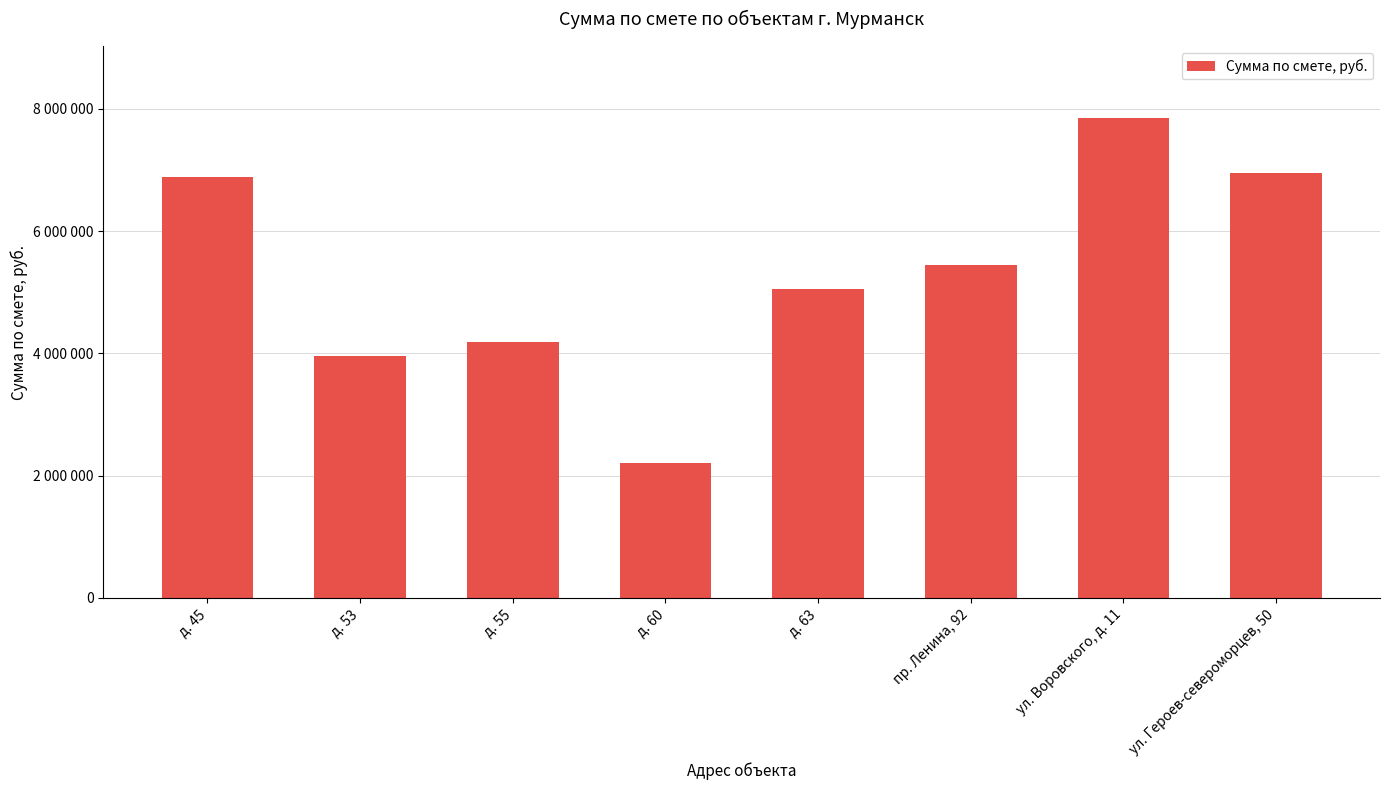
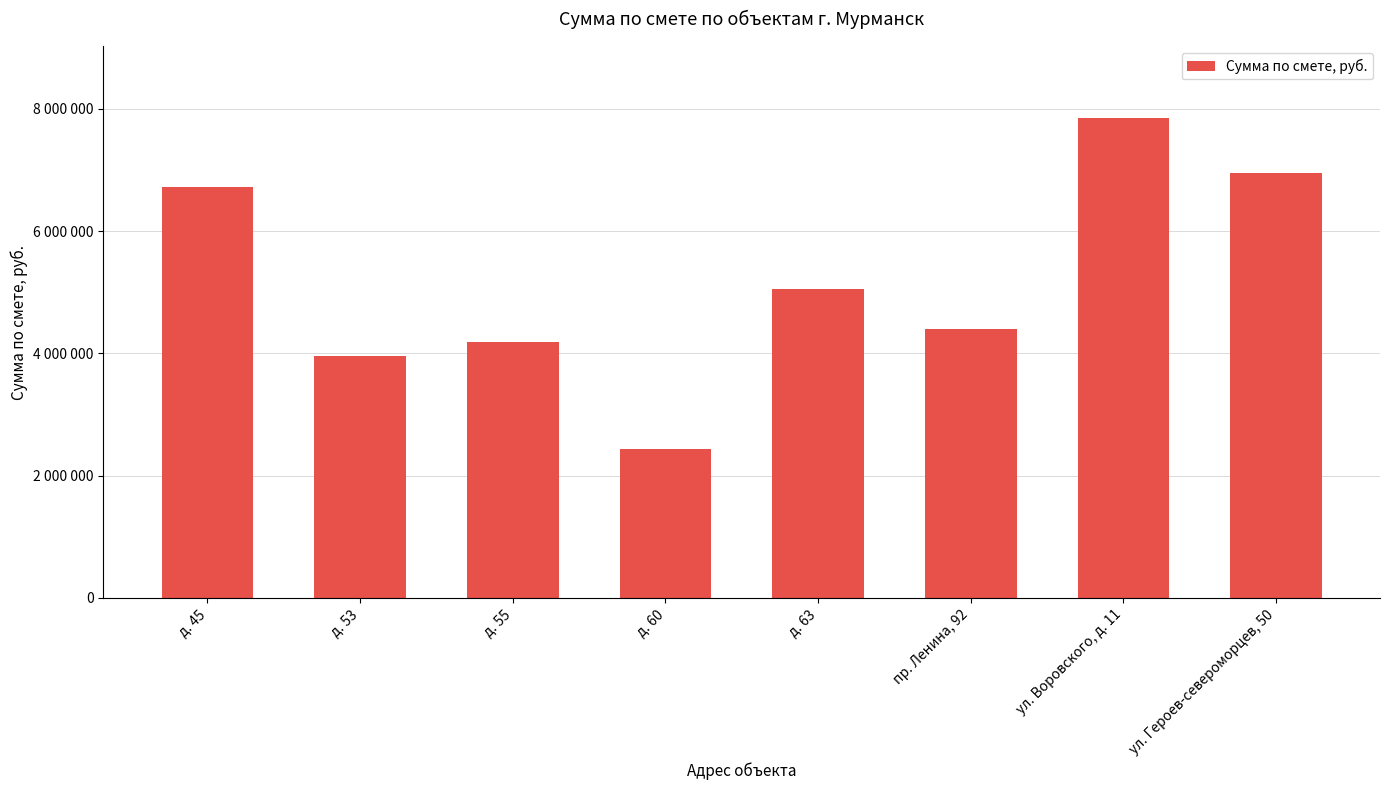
д. 45: 6900000 -> 6700000
д. 60: 2200000 -> 2400000
пр. Ленина, 92: 5400000 -> 4400000
